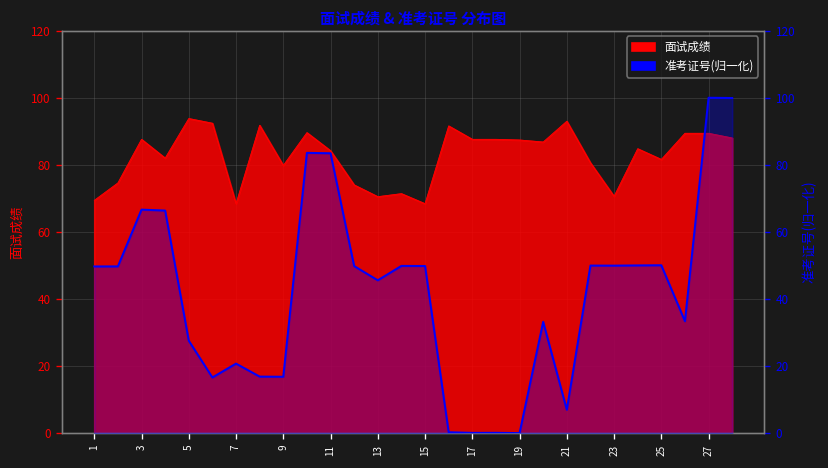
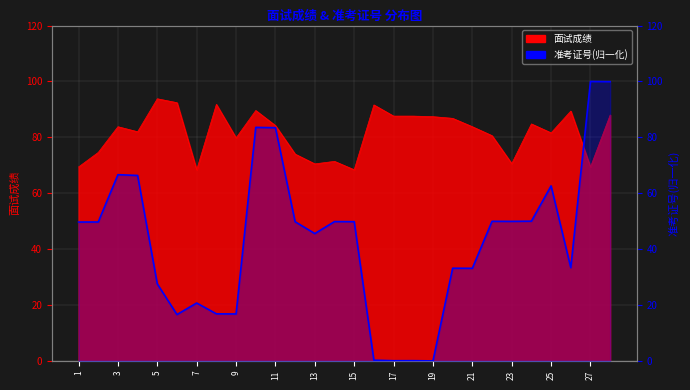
面试成绩, 3: 88 -> 84
面试成绩, 21: 93 -> 84
面试成绩, 27: 89 -> 69
准考证号(归一化), 21: 7 -> 33
准考证号(归一化), 25: 50 -> 63
